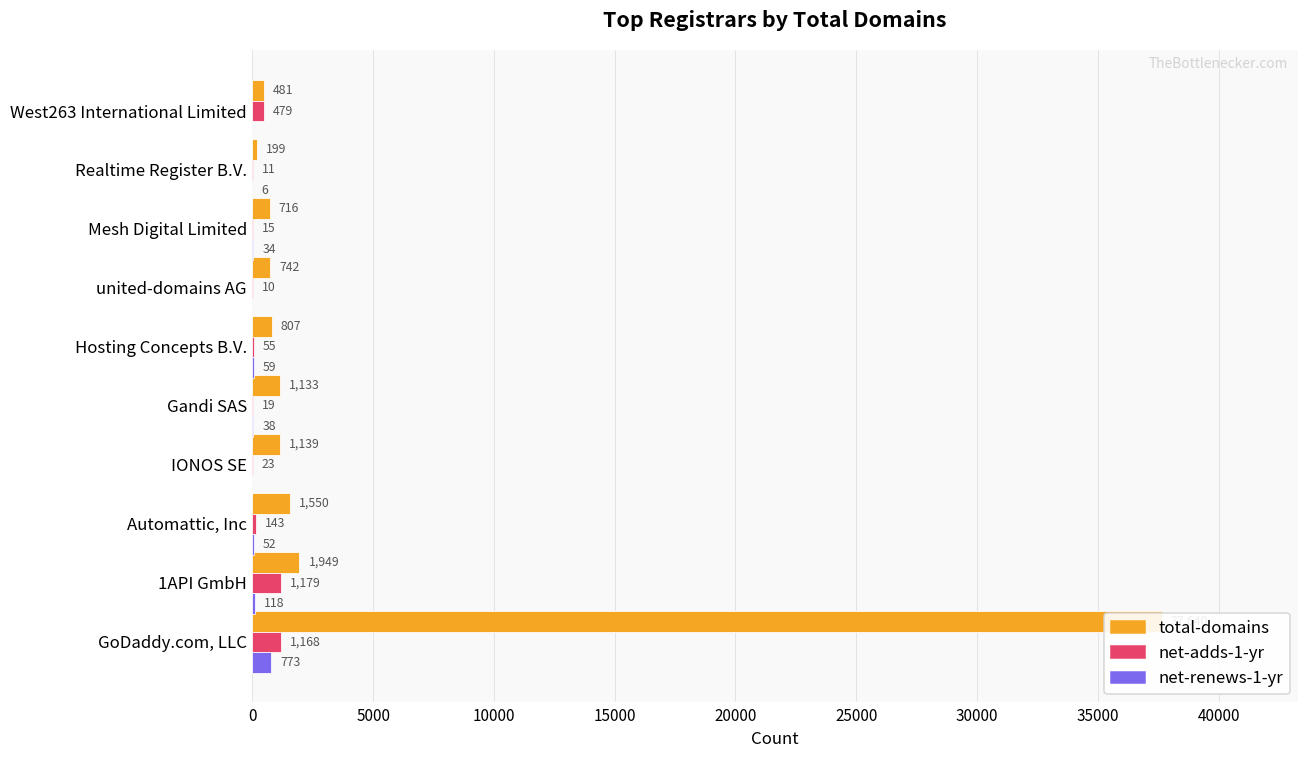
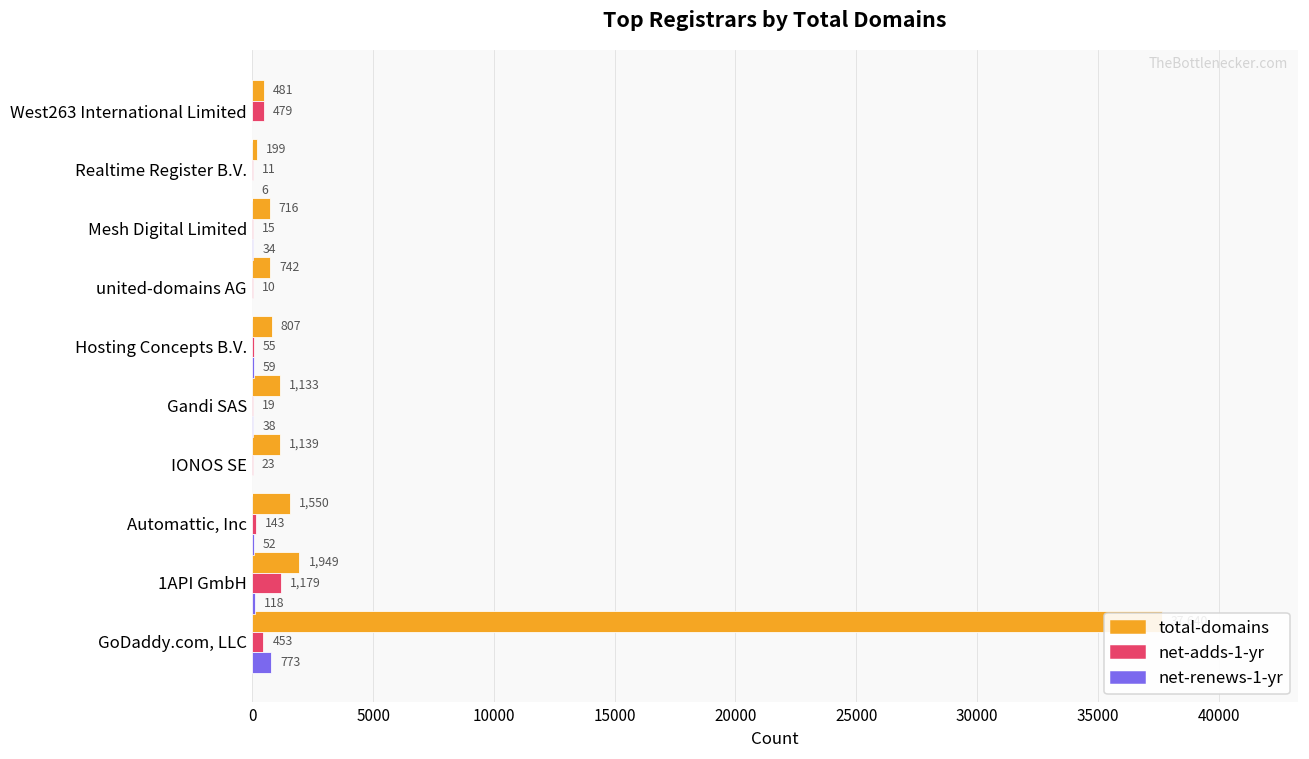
net-adds-1-yr, GoDaddy.com, LLC: 1,168 -> 453
